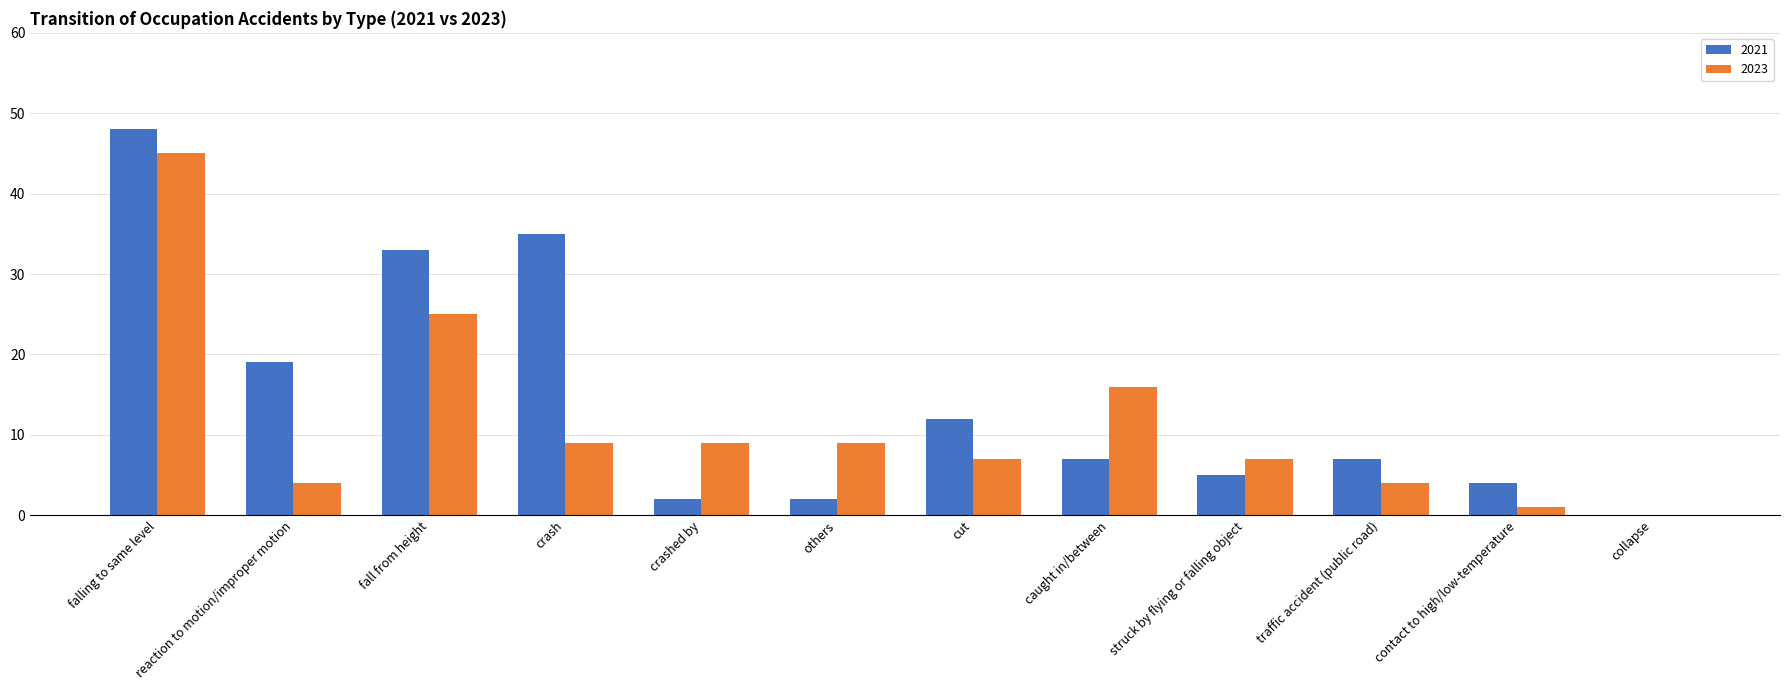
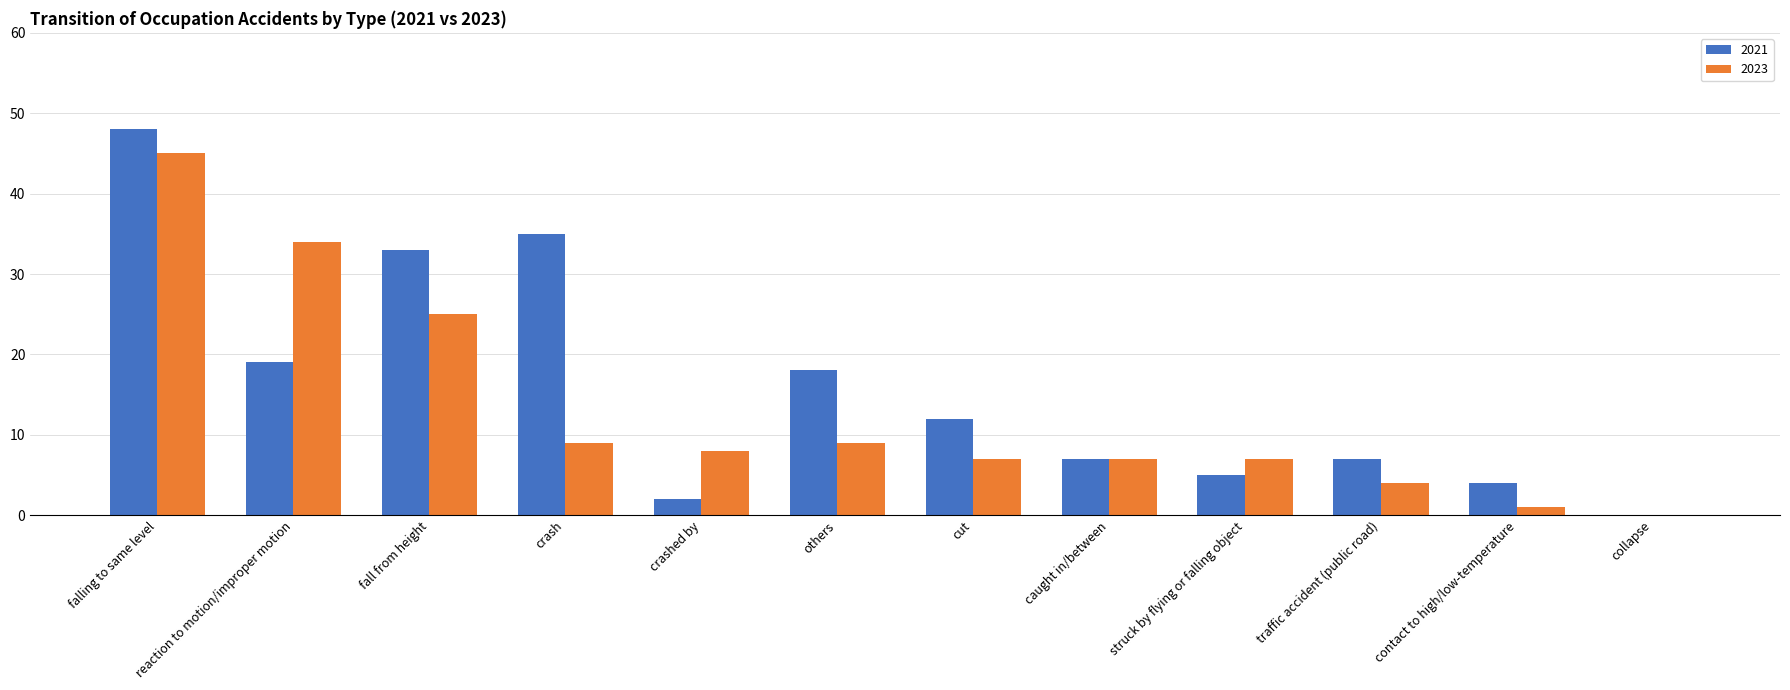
2023, reaction to motion/improper motion: 4 -> 34
2023, crashed by: 9 -> 8
2021, others: 2 -> 18
2023, caught in/between: 16 -> 7
